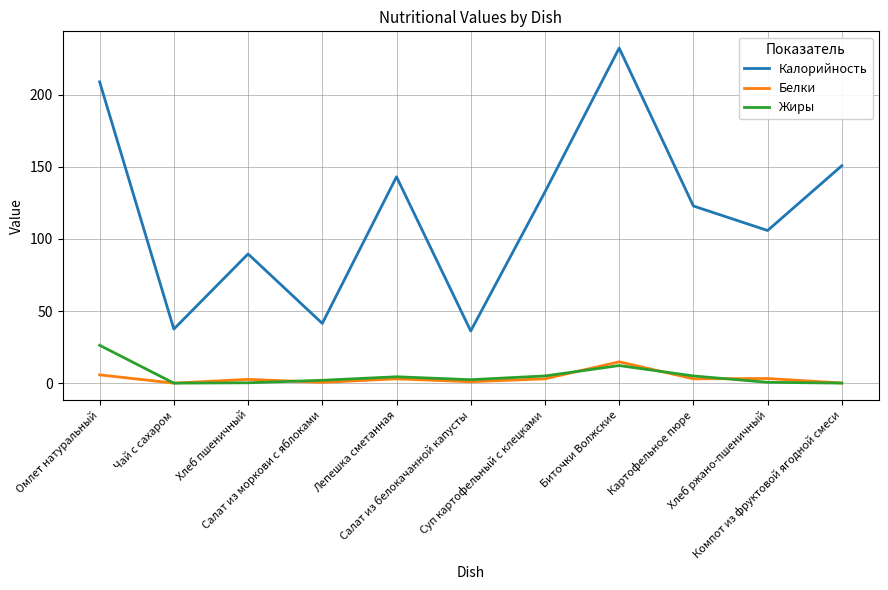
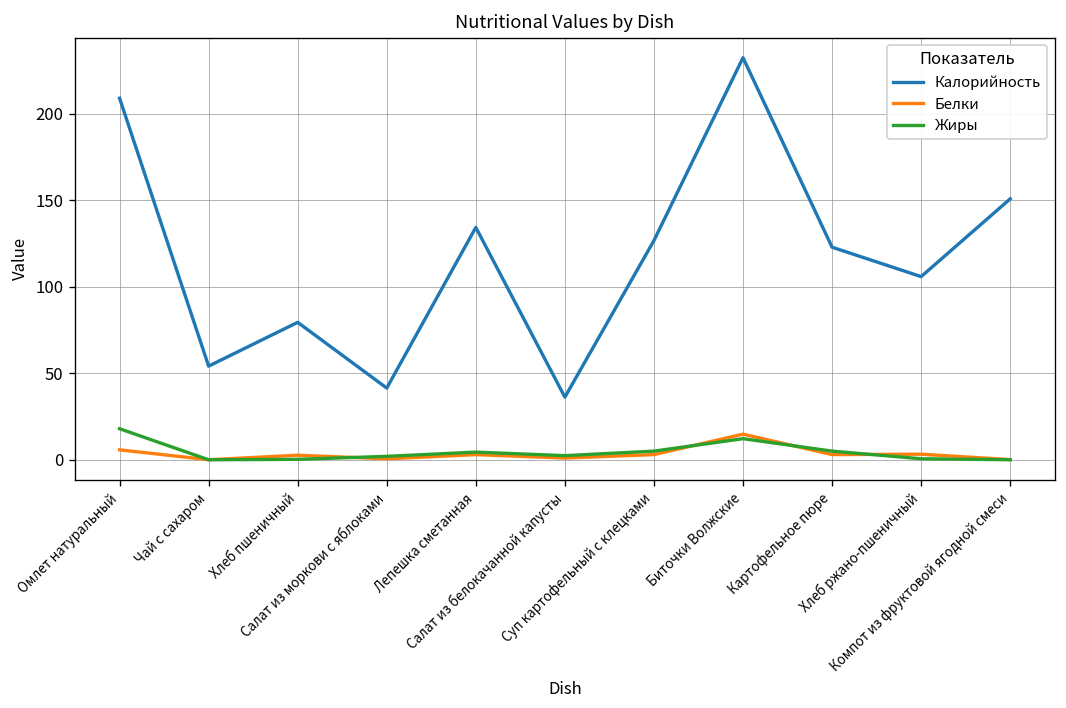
Жиры, Омлет натуральный: 26 -> 18
Калорийность, Чай с сахаром: 37 -> 54
Калорийность, Хлеб пшеничный: 90 -> 79
Калорийность, Лепешка сметанная: 143 -> 134
Калорийность, Суп картофельный с клецками: 133 -> 127
